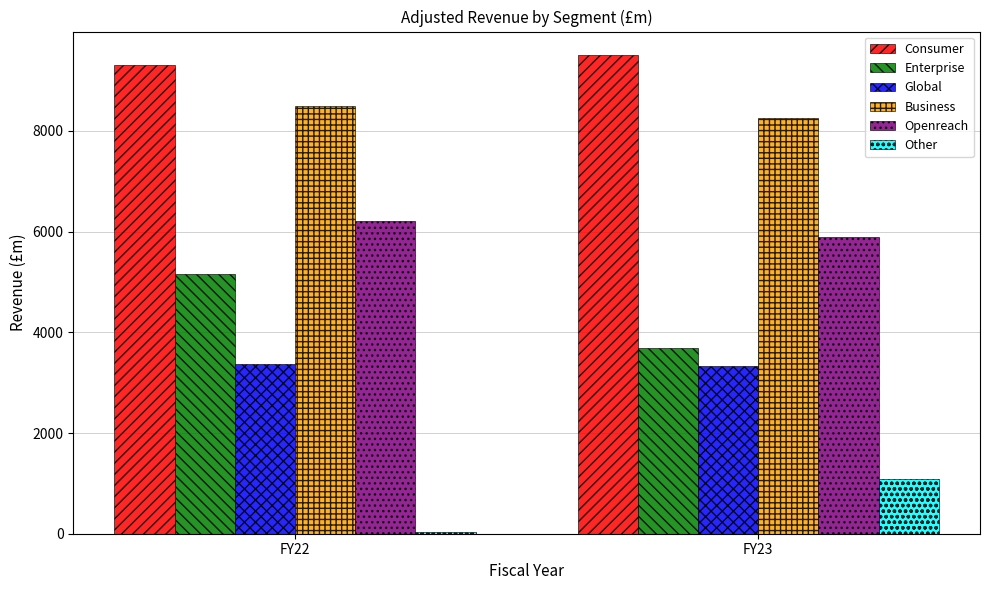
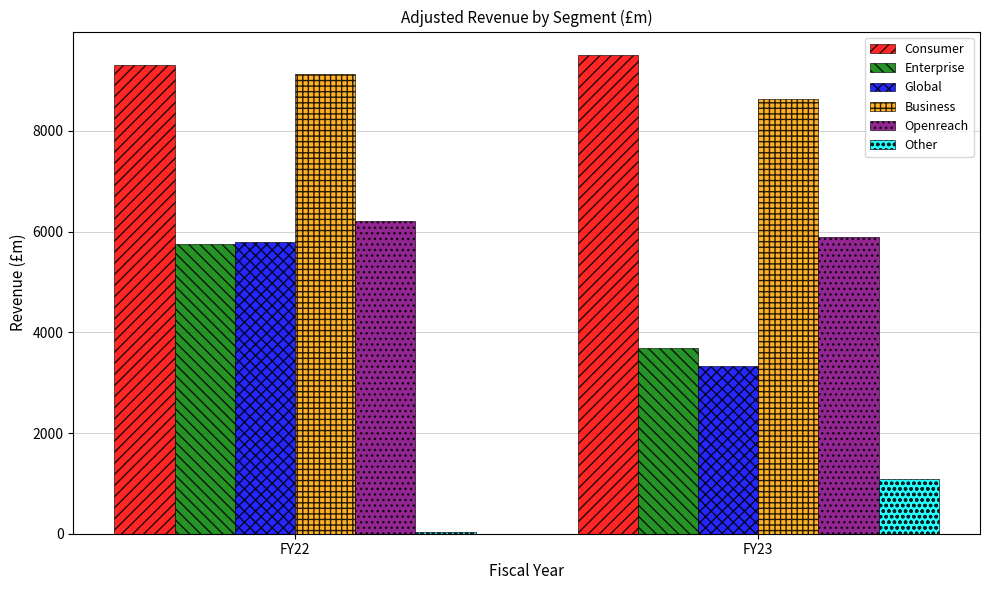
Enterprise, FY22: 5200 -> 5700
Global, FY22: 3400 -> 5800
Business, FY22: 8500 -> 9100
Business, FY23: 8300 -> 8600
